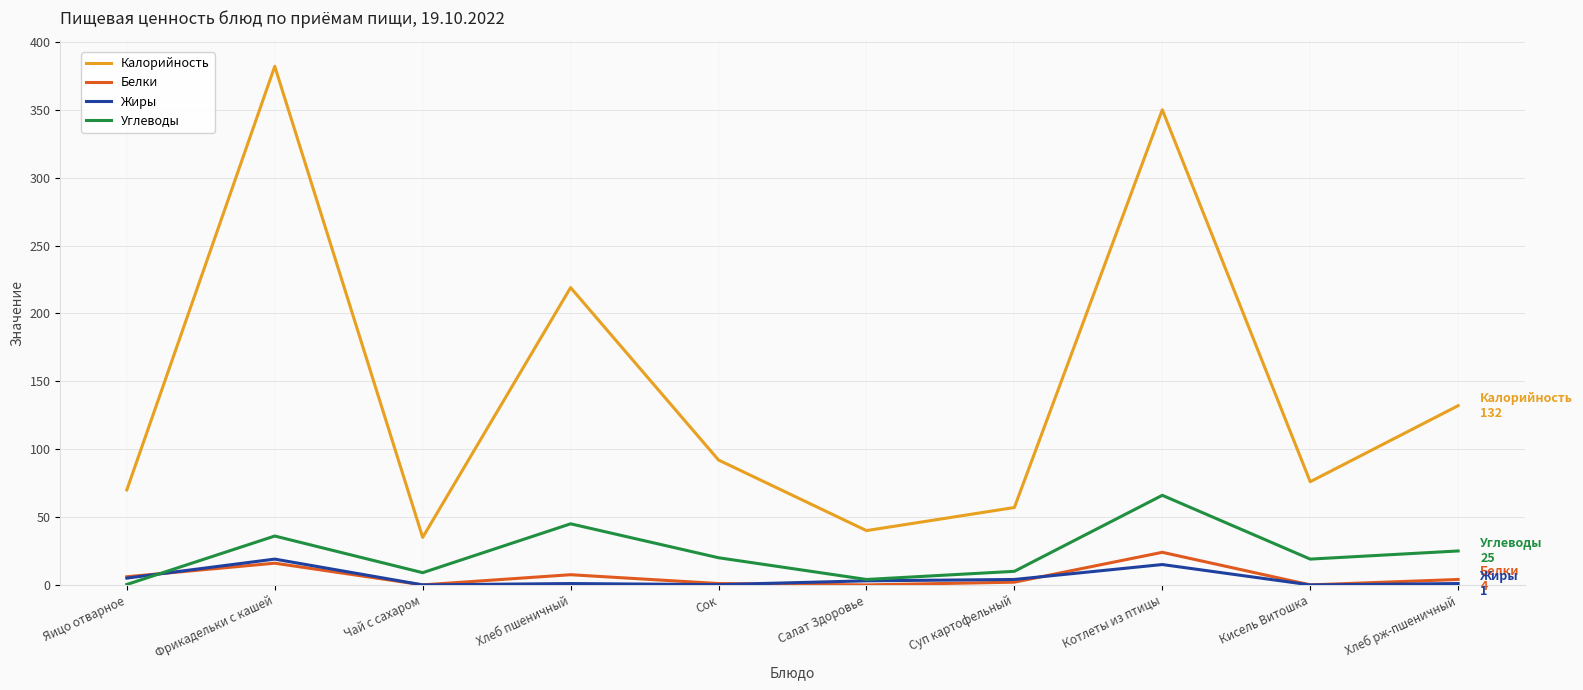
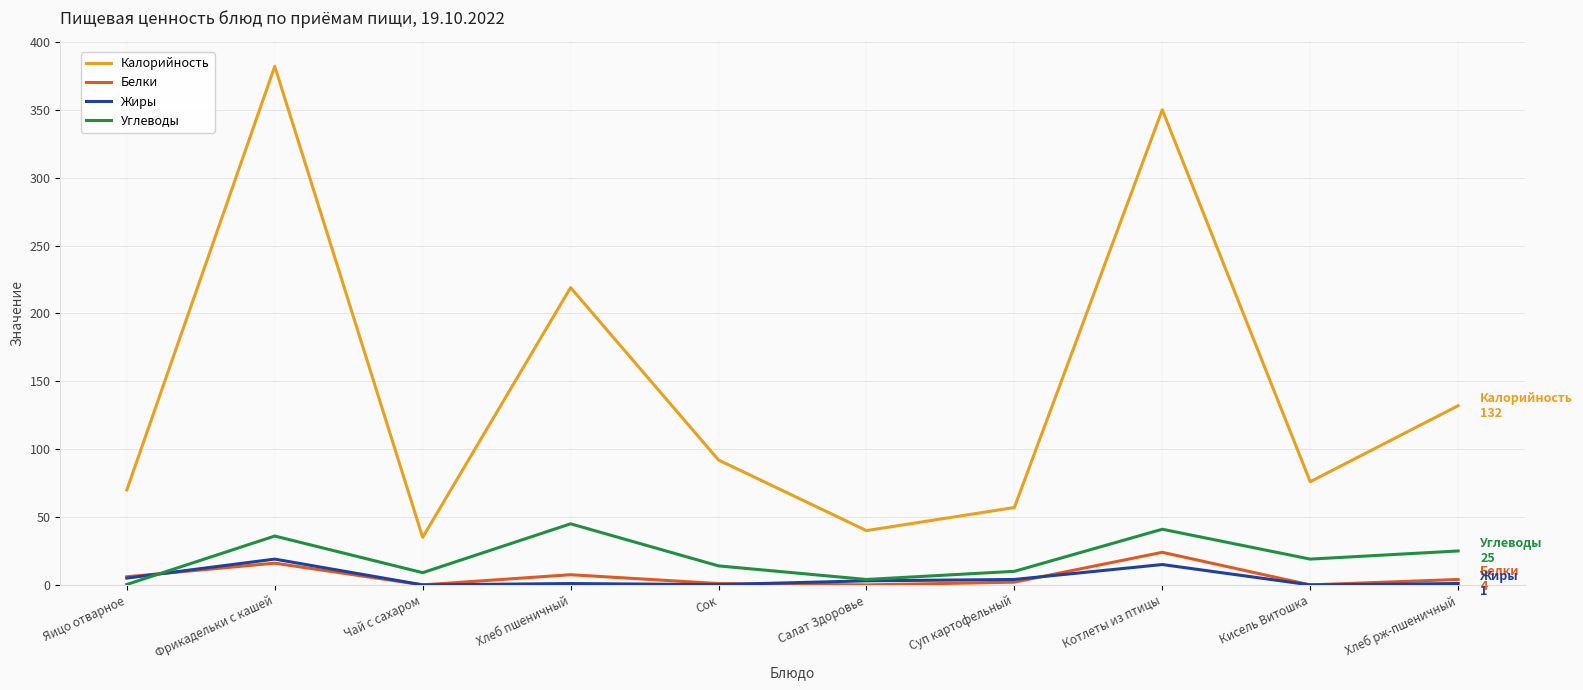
Углеводы, Сок: 20 -> 14
Углеводы, Котлеты из птицы: 66 -> 41
